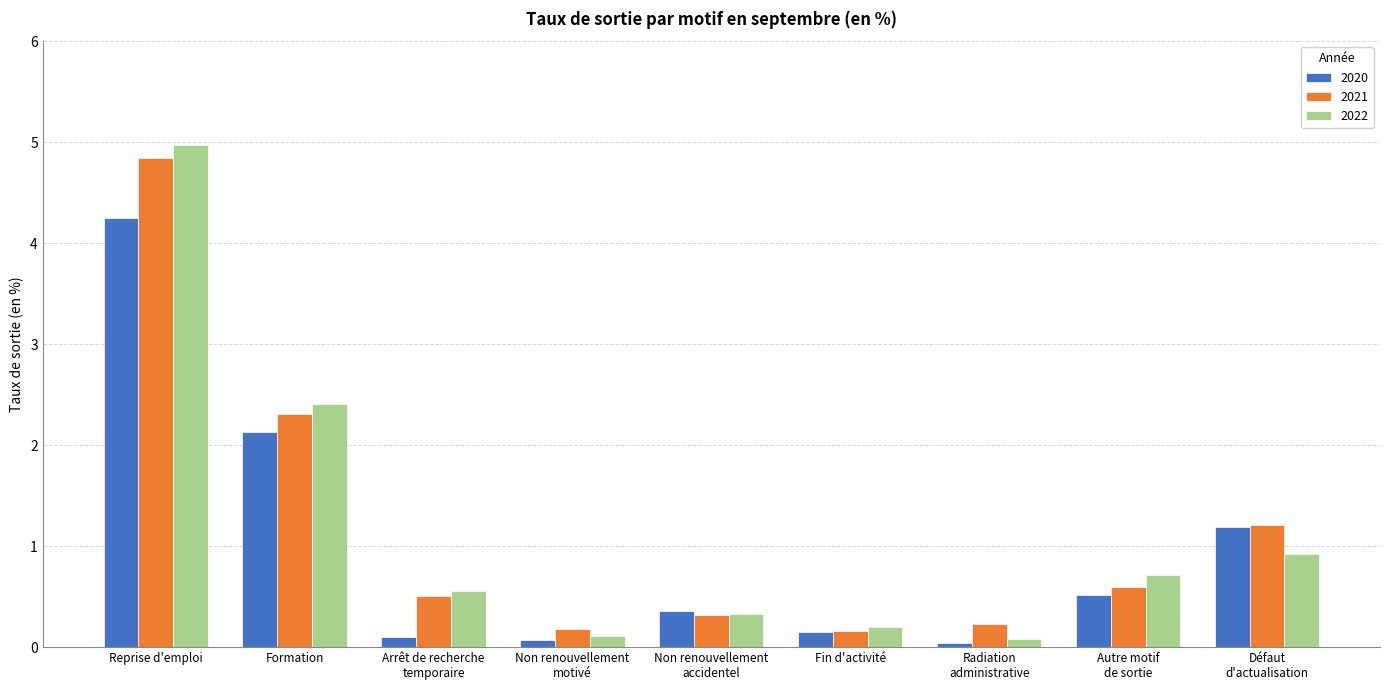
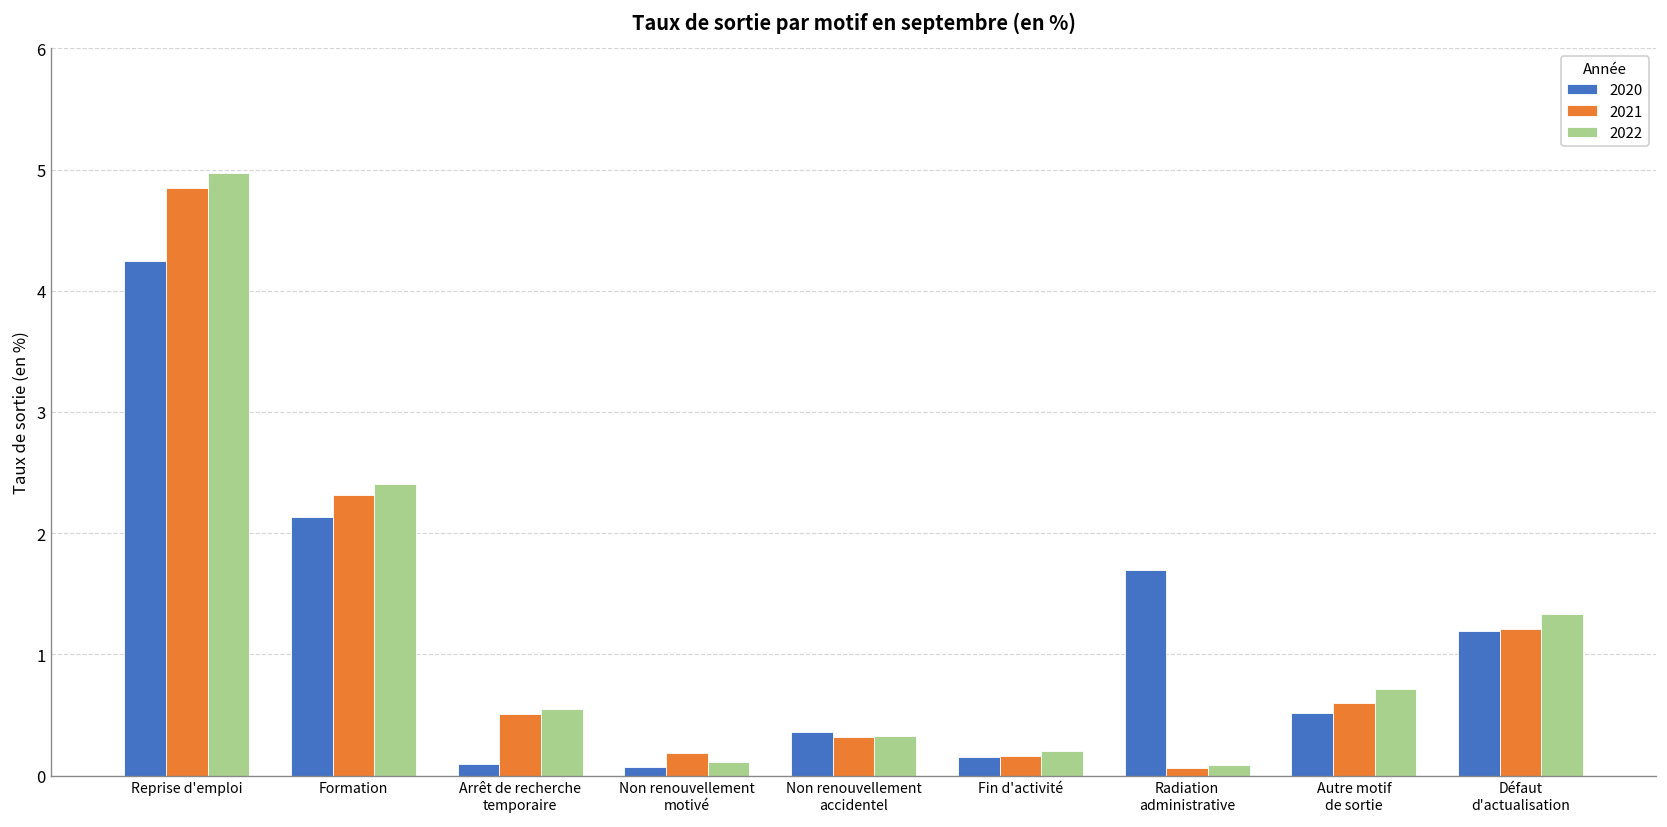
2020, Radiation administrative: 0.04 -> 1.70
2021, Radiation administrative: 0.23 -> 0.06
2022, Défaut d'actualisation: 0.92 -> 1.34
